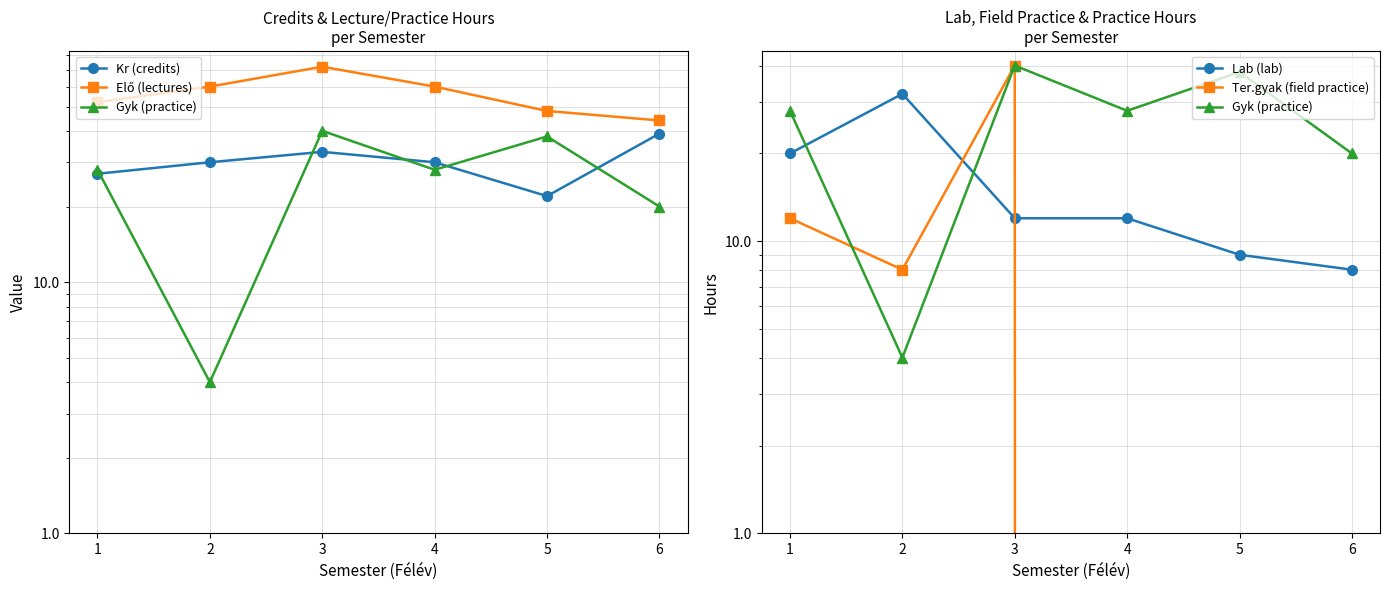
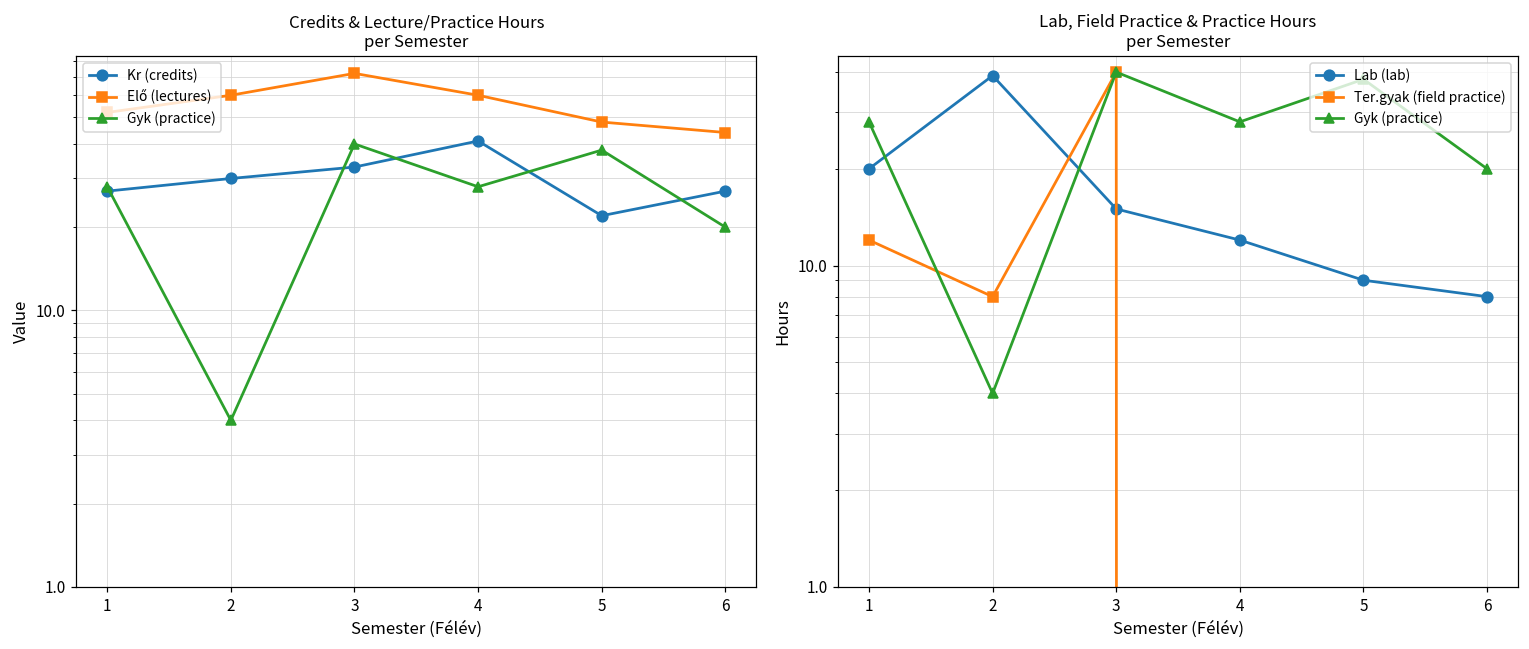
Credits & Lecture/Practice Hours per Semester, Kr (credits), 4: 30 -> 41
Credits & Lecture/Practice Hours per Semester, Kr (credits), 6: 39 -> 27
Lab, Field Practice & Practice Hours per Semester, Lab (lab), 2: 32 -> 39
Lab, Field Practice & Practice Hours per Semester, Lab (lab), 3: 12 -> 15
